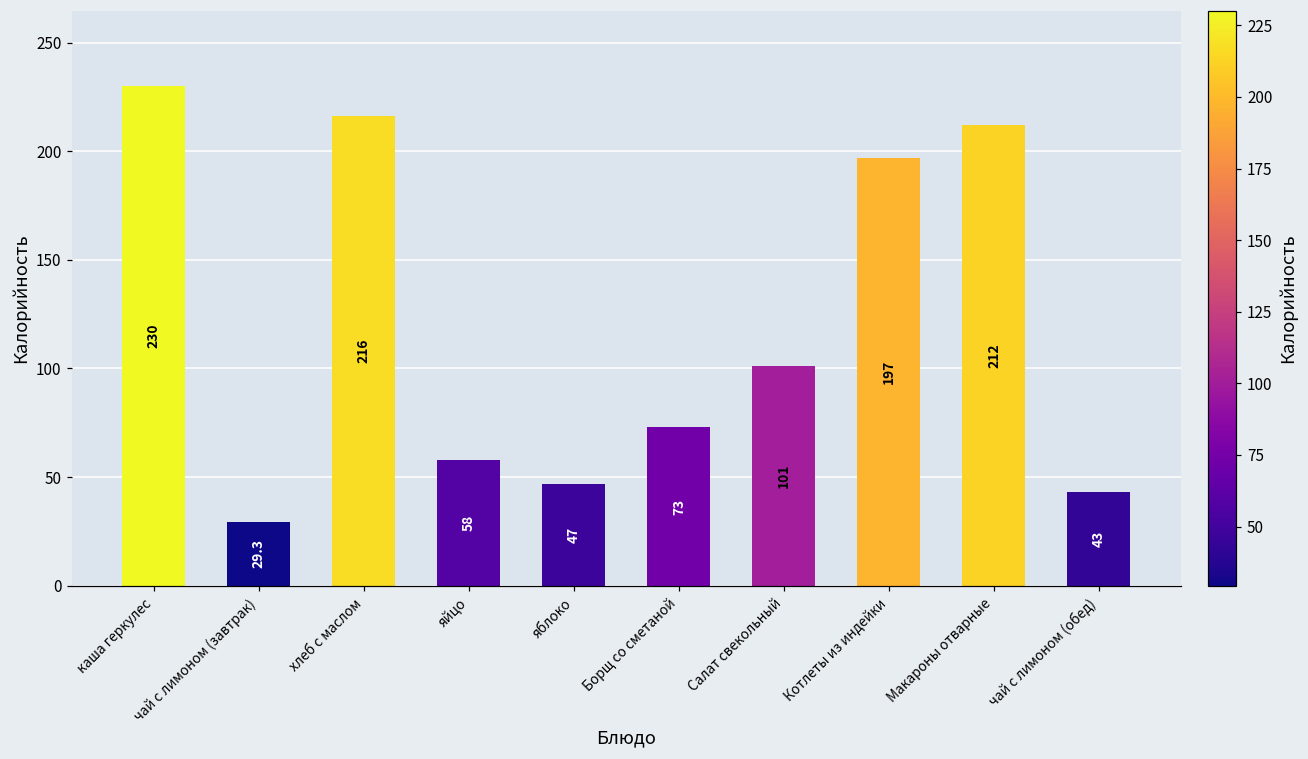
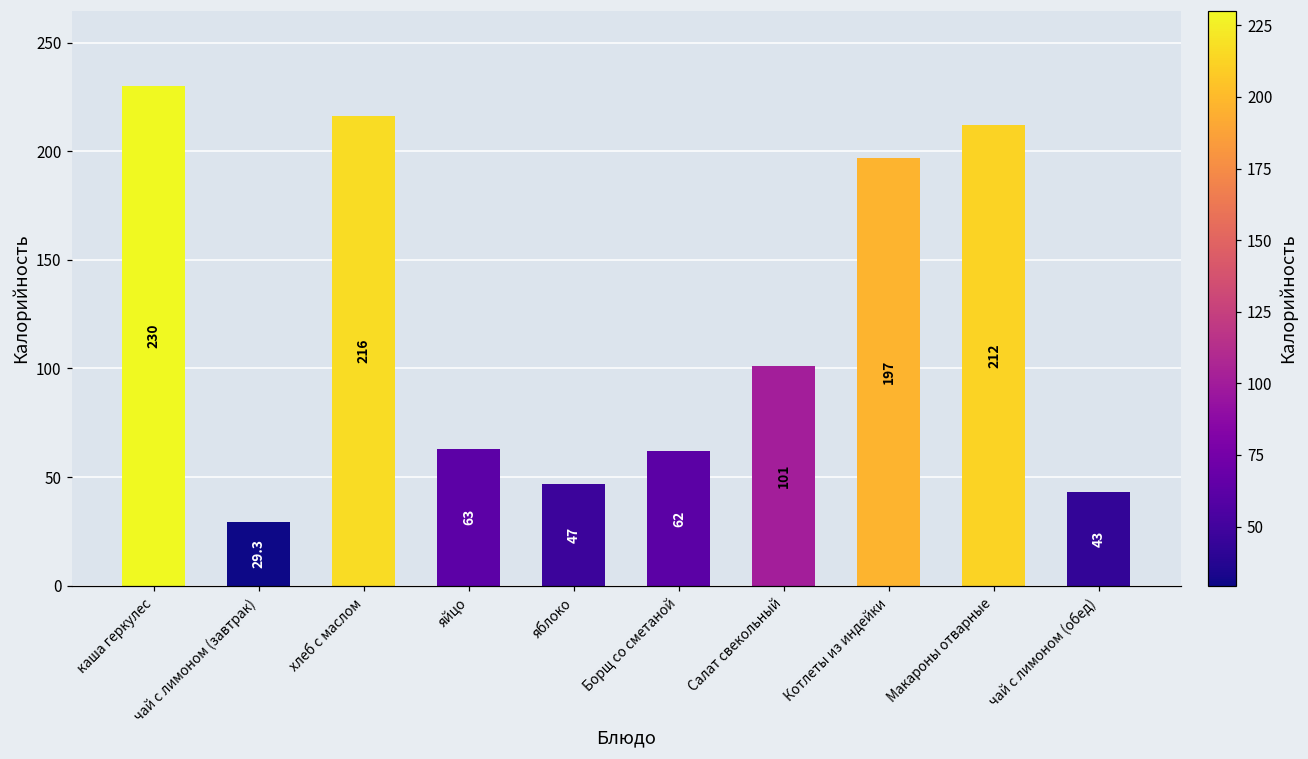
яйцо: 58 -> 63
Борщ со сметаной: 73 -> 62
